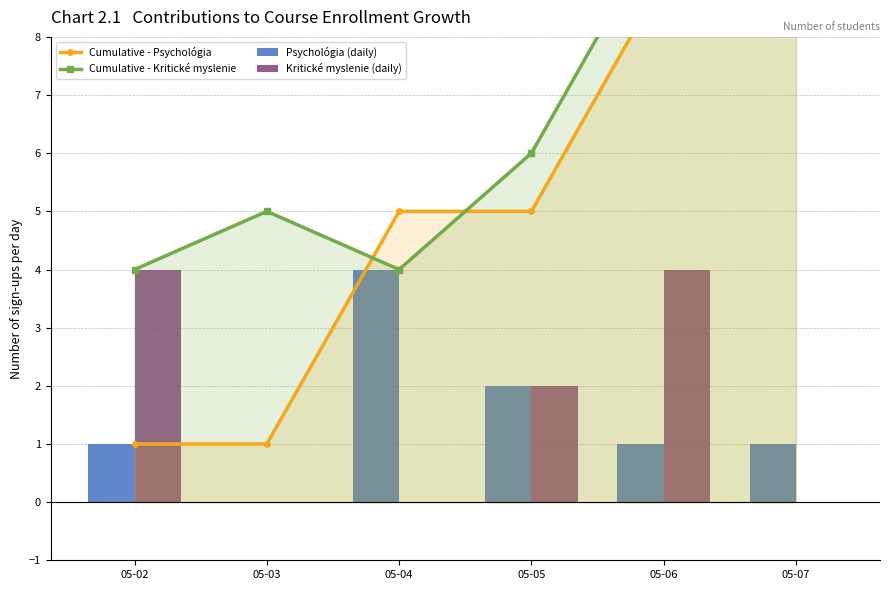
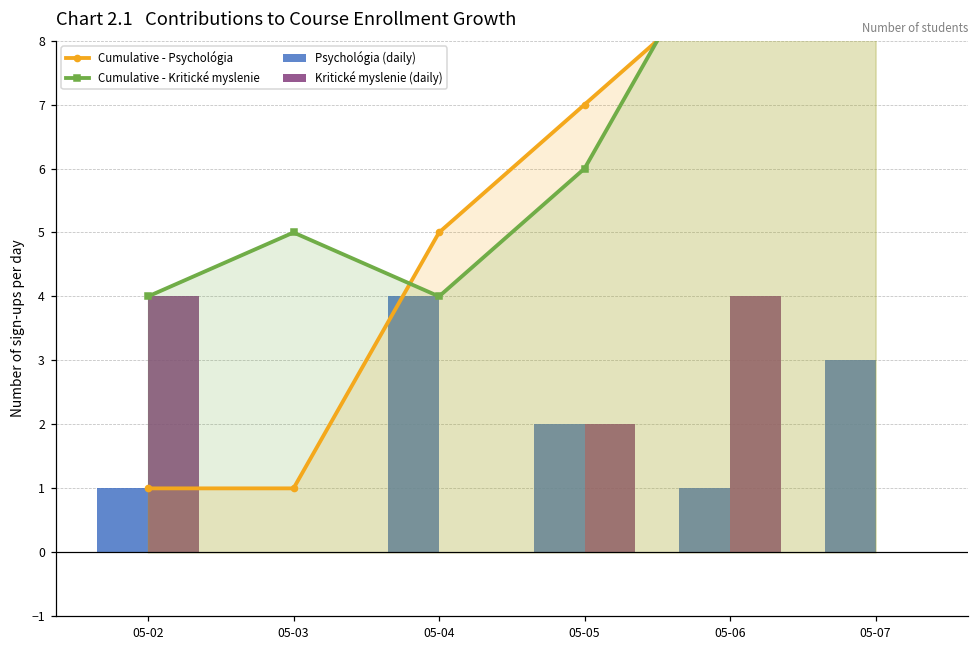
Cumulative - Psychológia, 05-05: 5 -> 7
Psychológia (daily), 05-07: 1 -> 3
